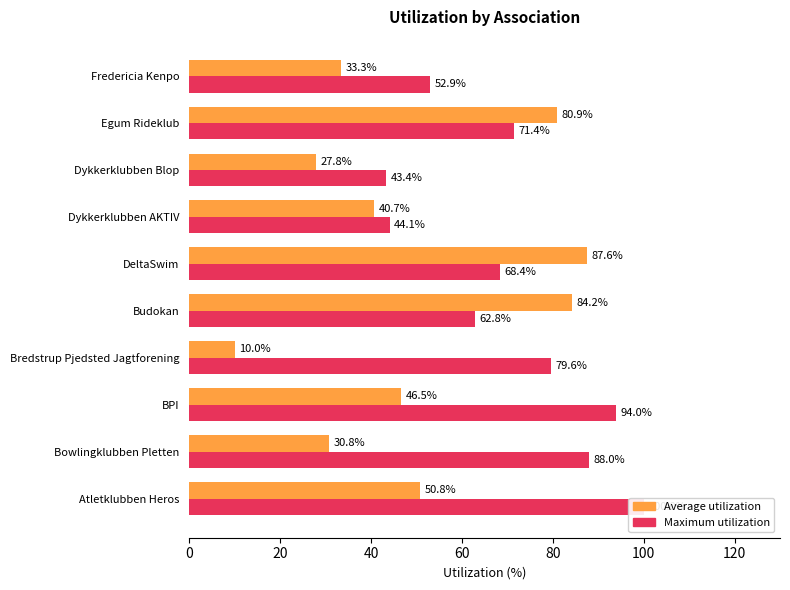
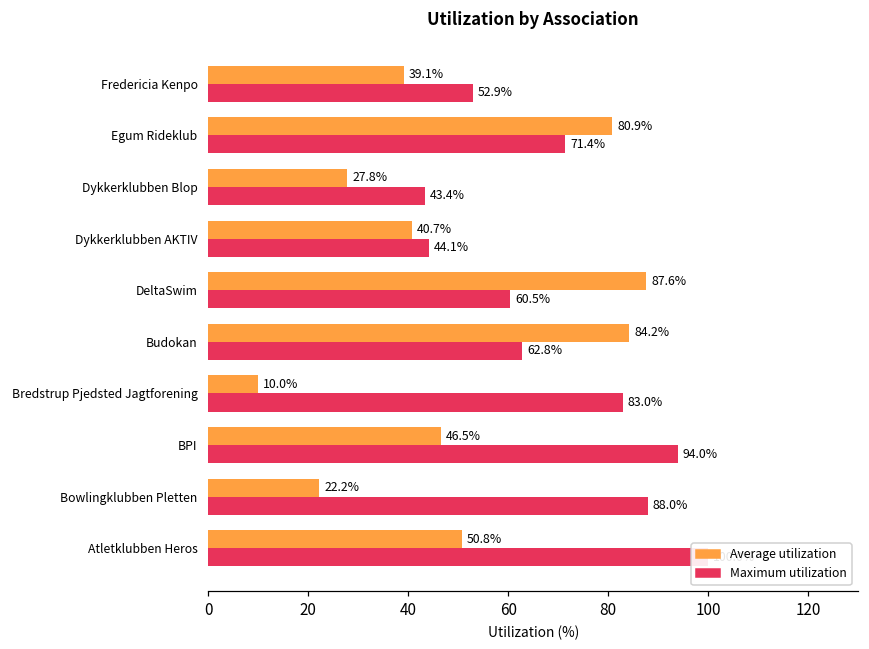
Average utilization, Fredericia Kenpo: 33.3% -> 39.1%
Maximum utilization, DeltaSwim: 68.4% -> 60.5%
Maximum utilization, Bredstrup Pjedsted Jagtforening: 79.6% -> 83.0%
Average utilization, Bowlingklubben Pletten: 30.8% -> 22.2%
